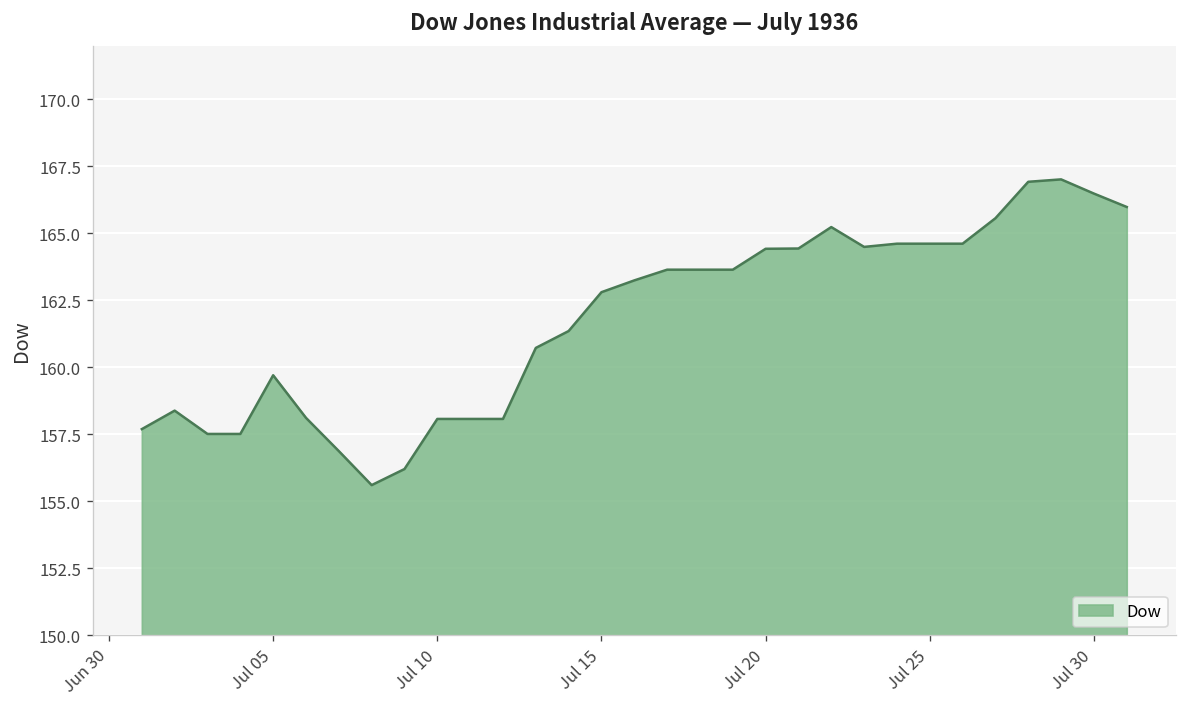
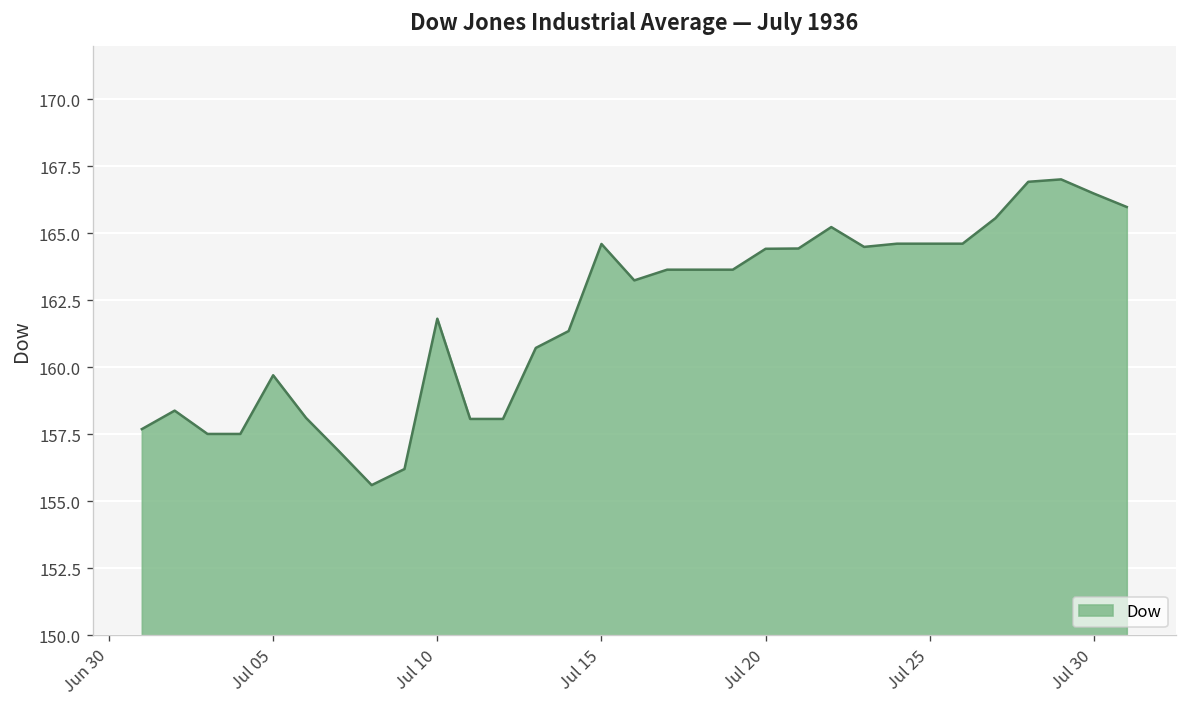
Jul 10: 158.1 -> 161.8
Jul 15: 162.8 -> 164.6
